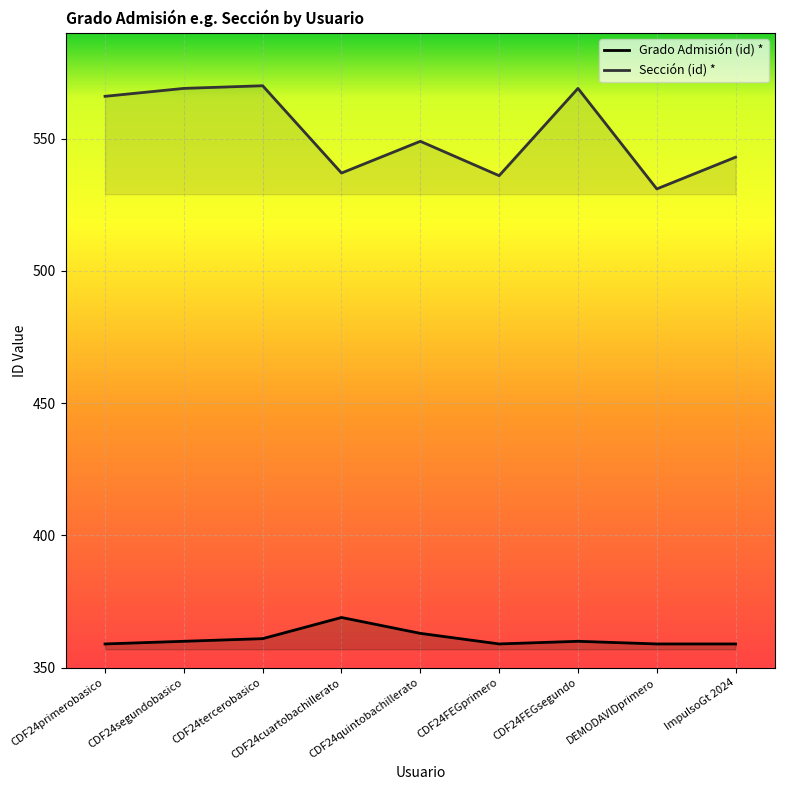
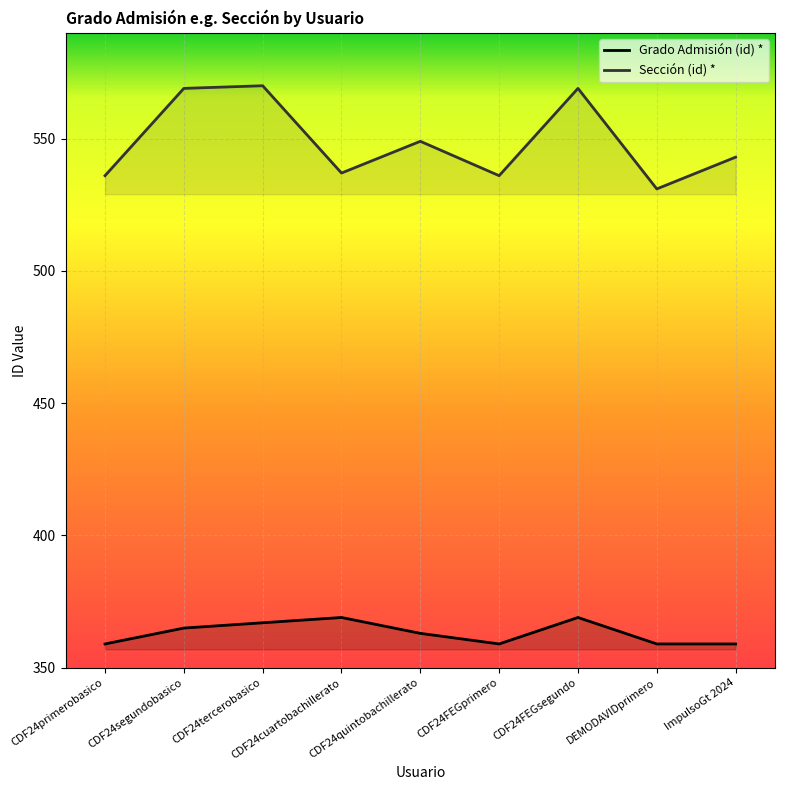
Sección (id) *, CDF24primerobasico: 566 -> 536
Grado Admisión (id) *, CDF24segundobasico: 360 -> 365
Grado Admisión (id) *, CDF24tercerobasico: 361 -> 367
Grado Admisión (id) *, CDF24FEGsegundo: 360 -> 369
